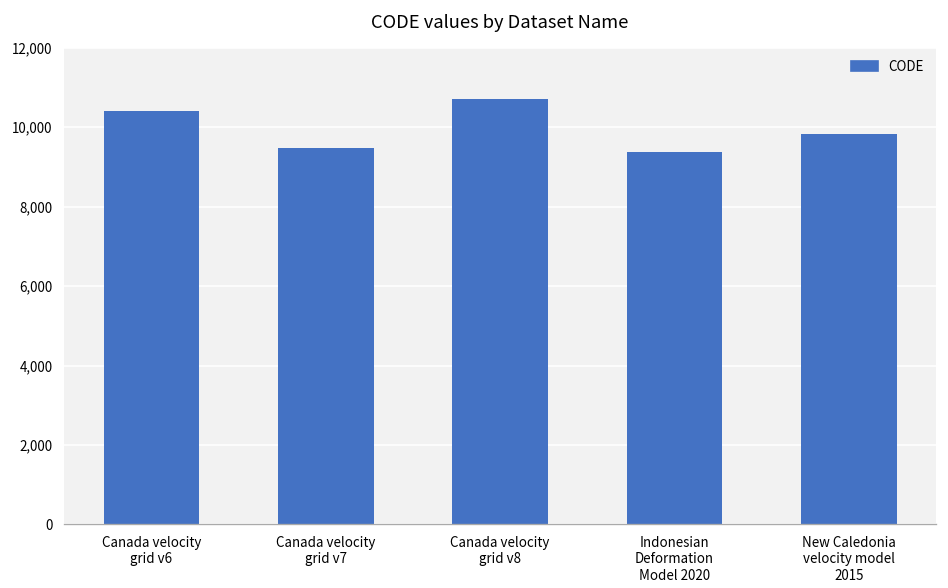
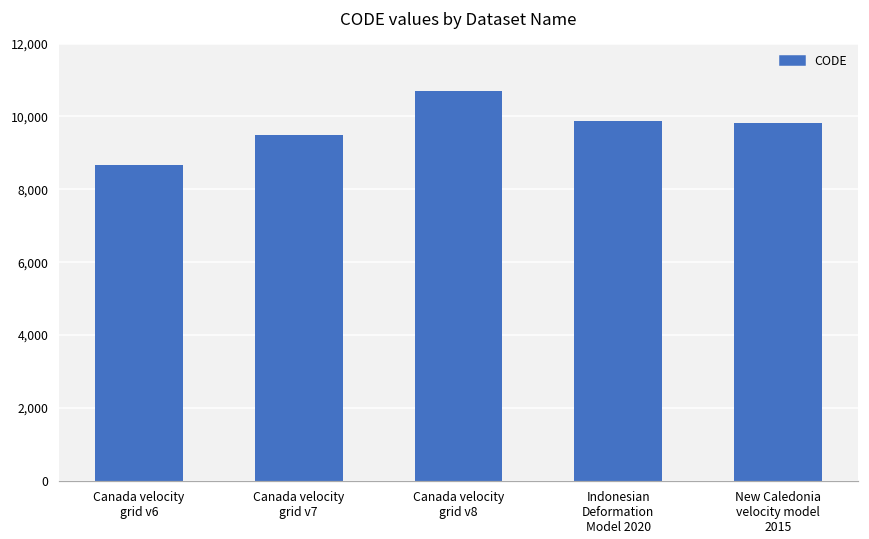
Canada velocity grid v6: 10,400 -> 8,700
Indonesian Deformation Model 2020: 9,400 -> 9,900
